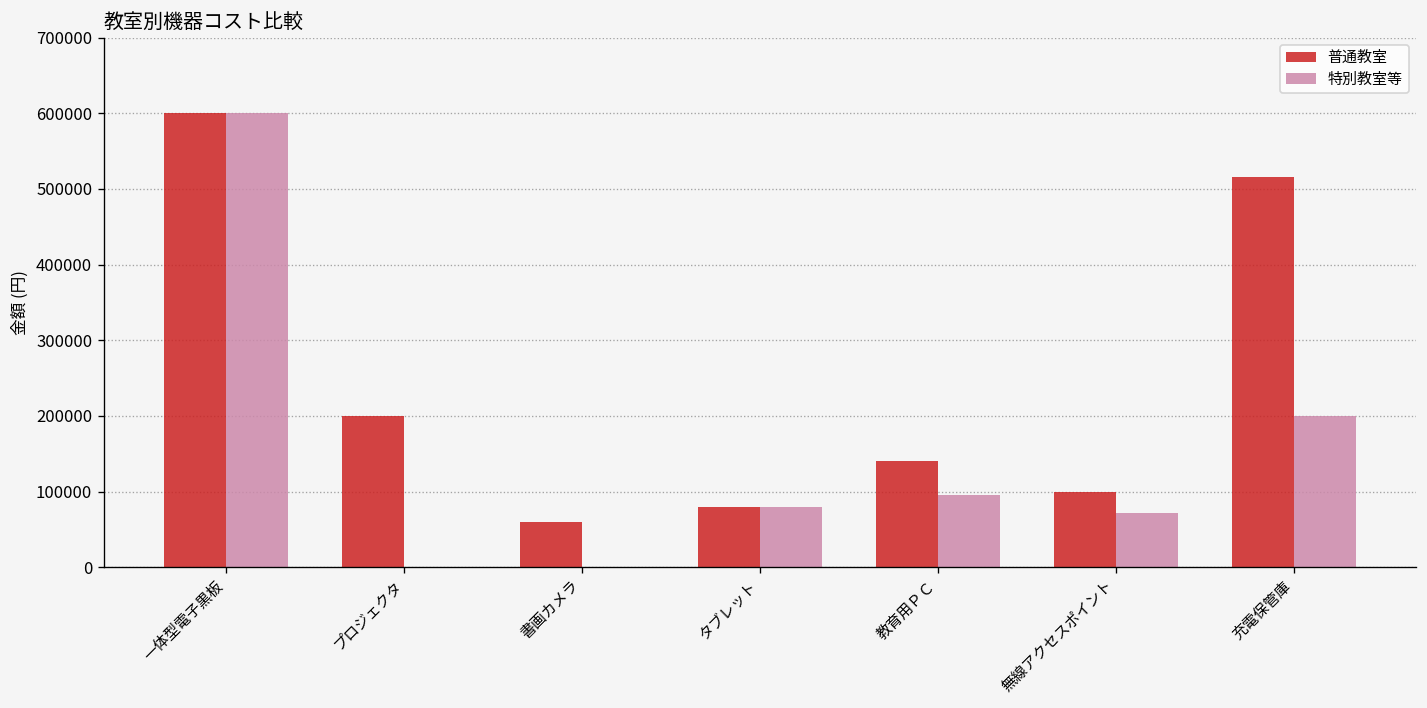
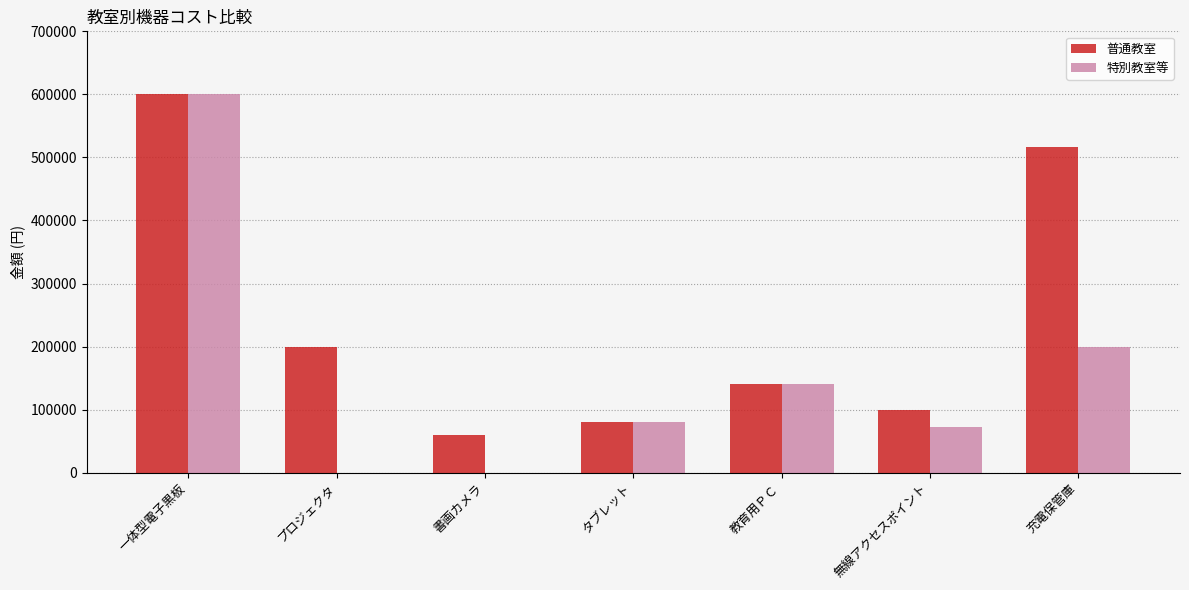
特別教室等, 教育用ＰＣ: 100000 -> 140000
